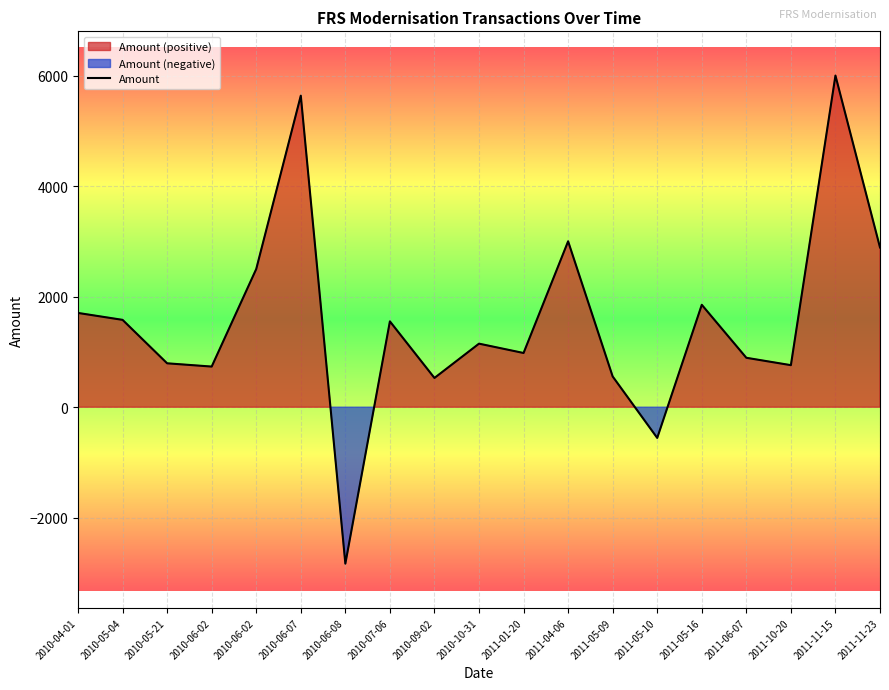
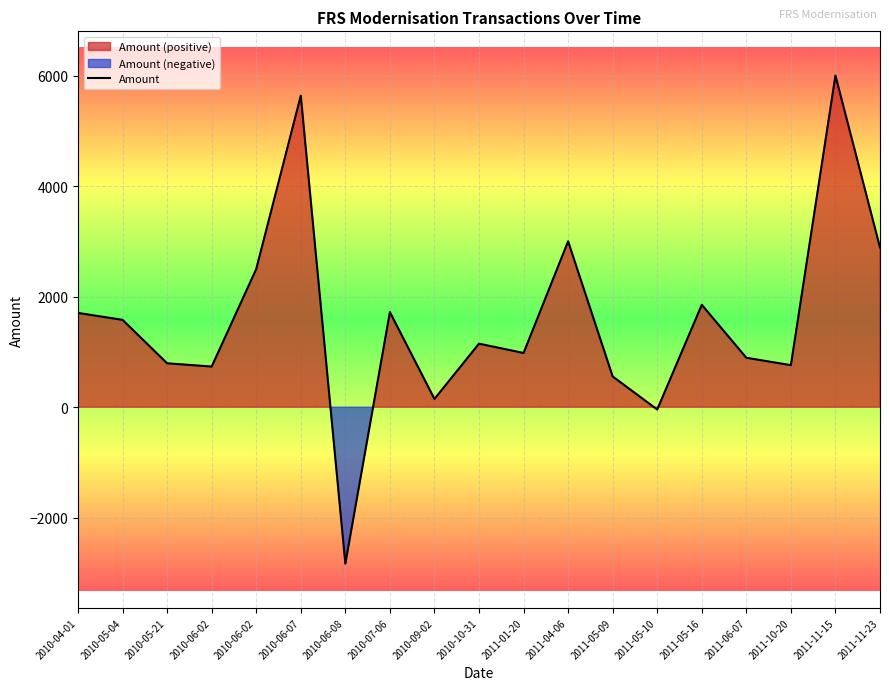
2010-07-06: 1600 -> 1700
2010-09-02: 500 -> 100
2011-05-10: -600 -> 0
